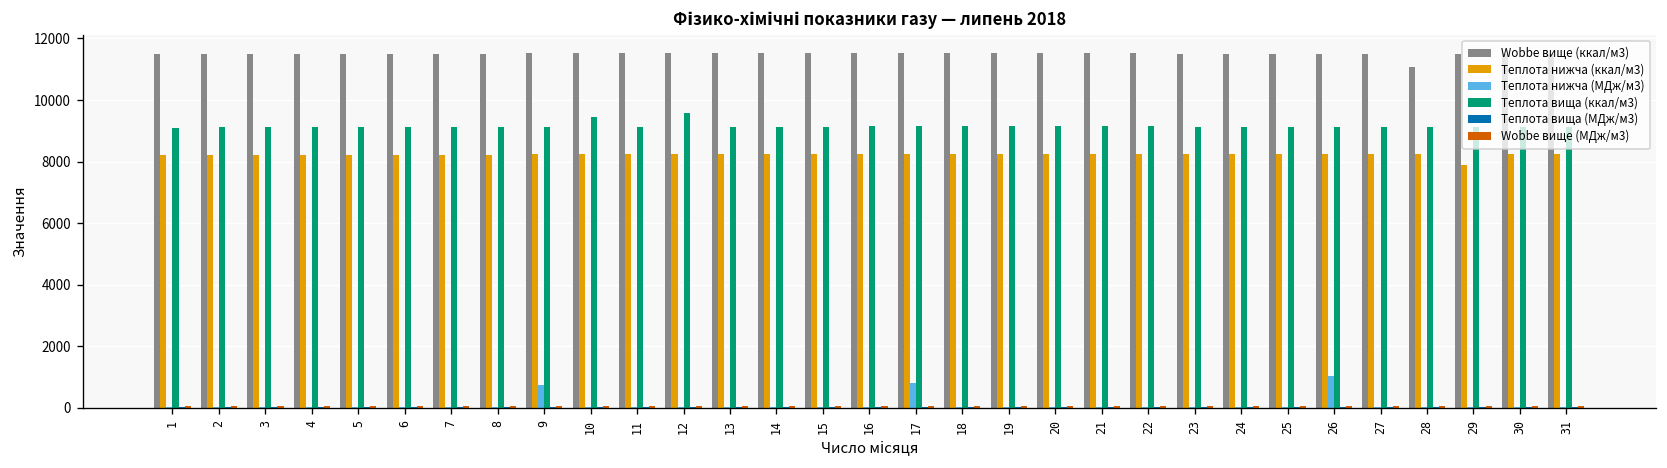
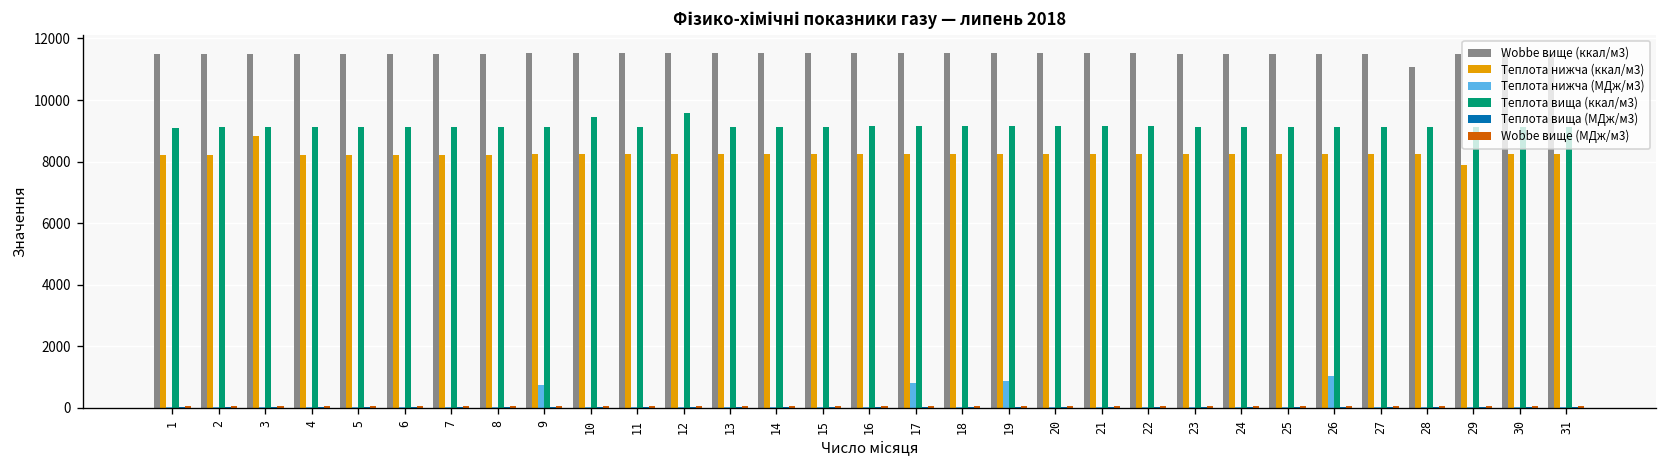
Теплота нижча (ккал/м3), 3: 8200 -> 8800
Теплота нижча (МДж/м3), 19: 0 -> 900
